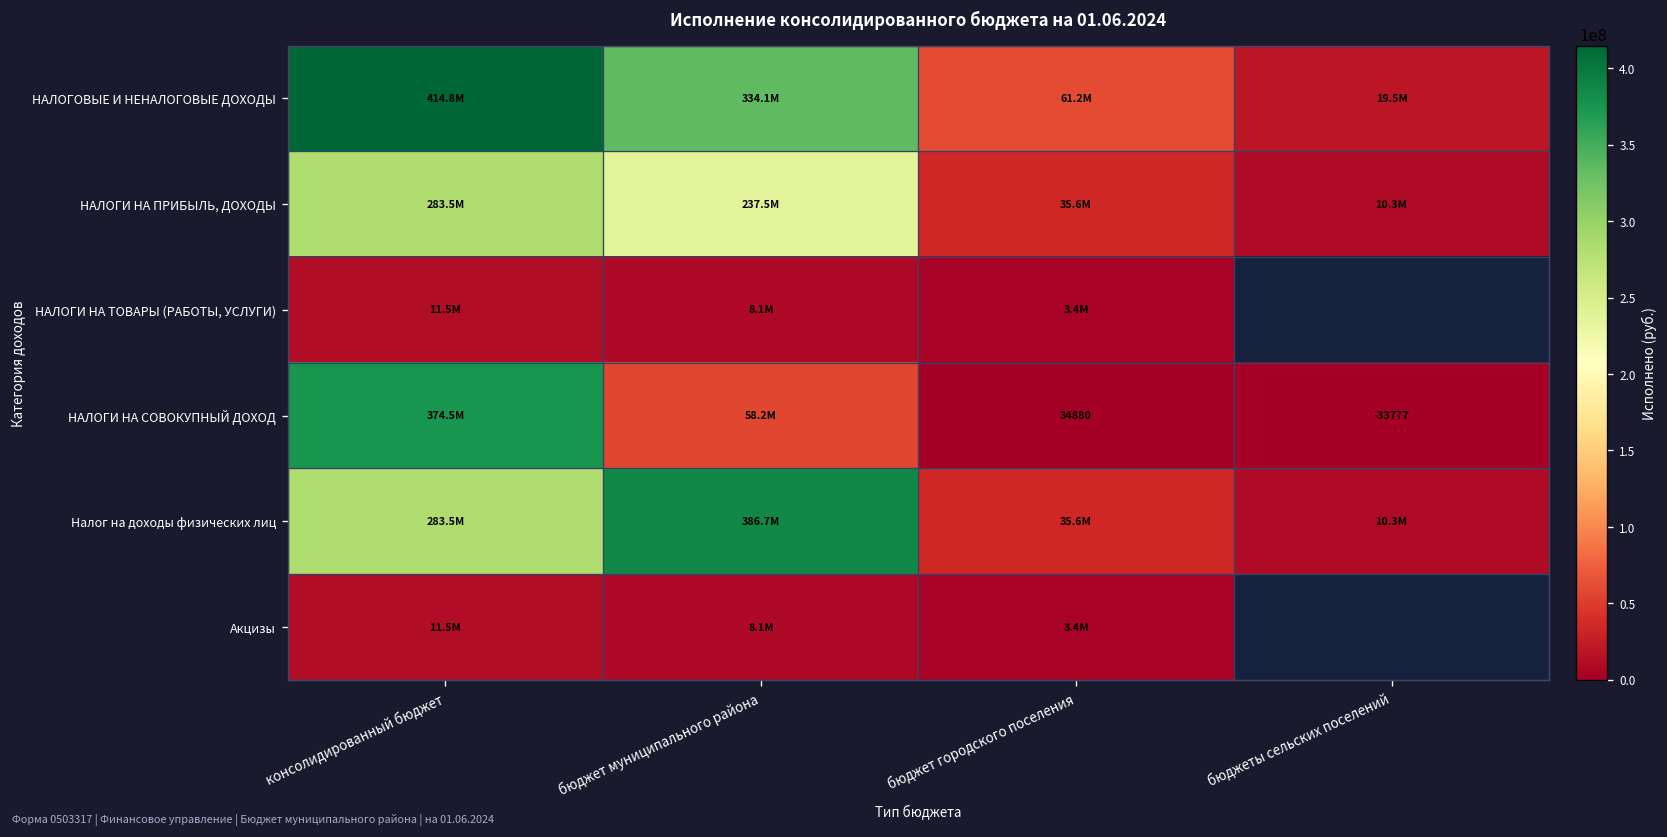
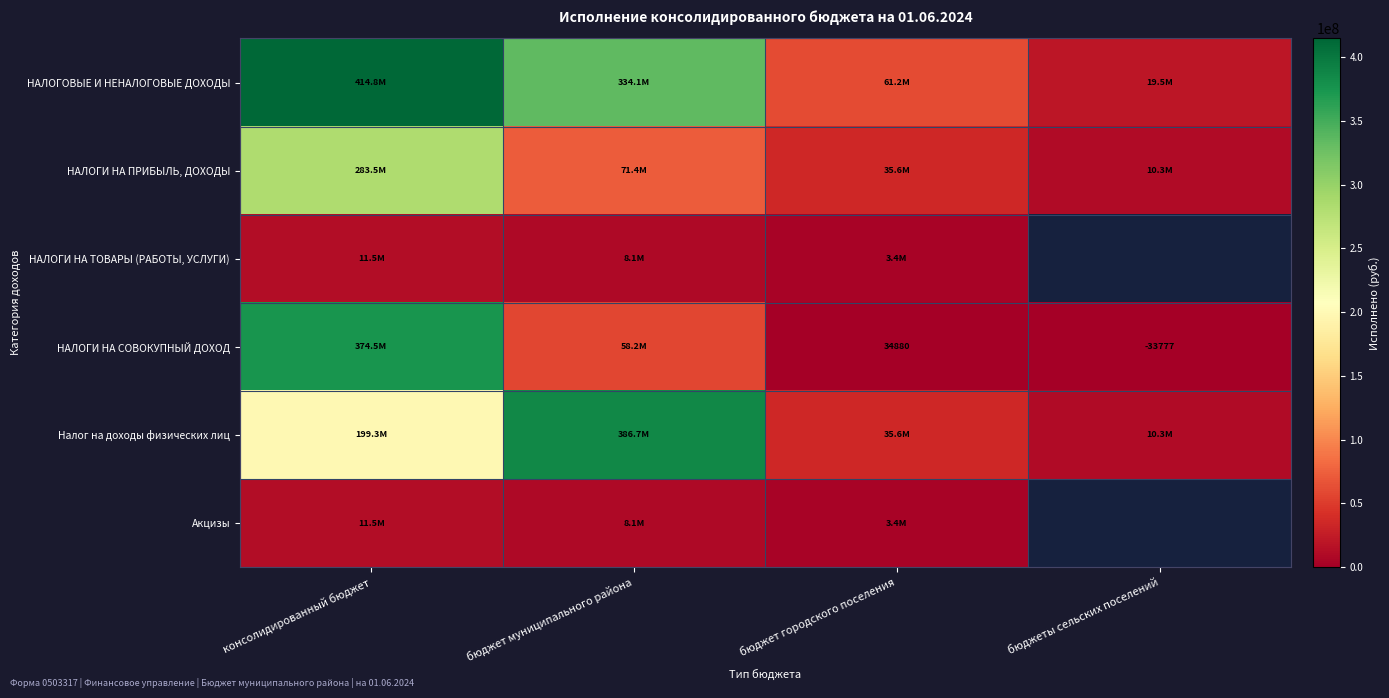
НАЛОГИ НА ПРИБЫЛЬ, ДОХОДЫ, бюджет муниципального района: 237.5M -> 71.4M
Налог на доходы физических лиц, консолидированный бюджет: 283.5M -> 199.3M
